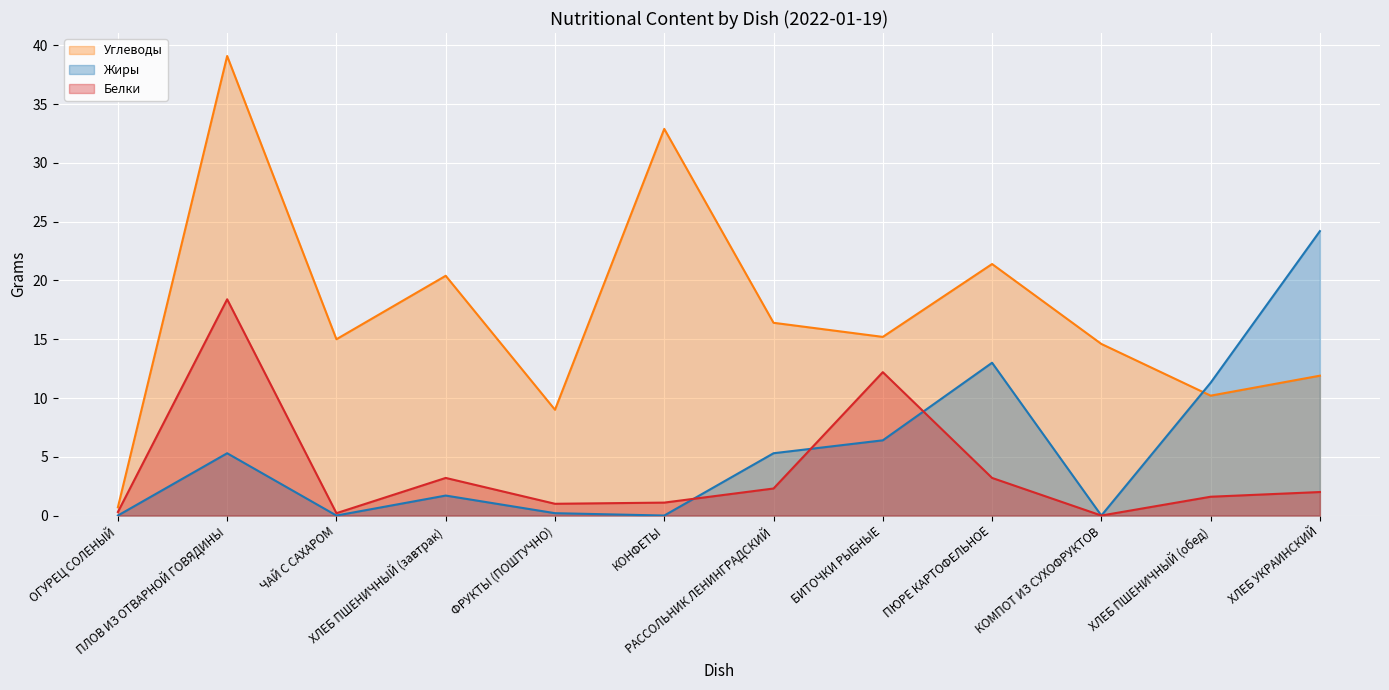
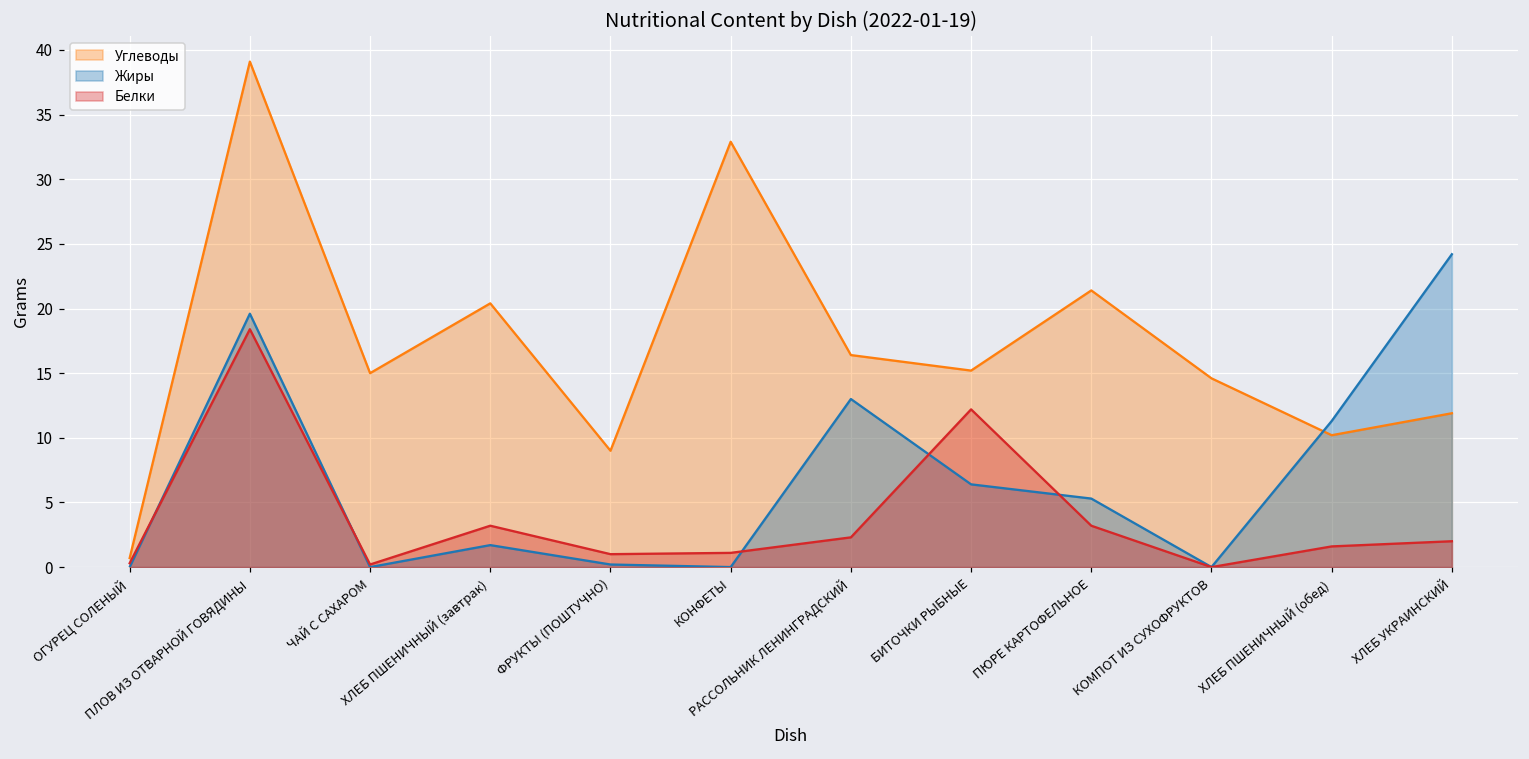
Жиры, ПЛОВ ИЗ ОТВАРНОЙ ГОВЯДИНЫ: 5.3 -> 19.6
Жиры, РАССОЛЬНИК ЛЕНИНГРАДСКИЙ: 5.3 -> 13.0
Жиры, ПЮРЕ КАРТОФЕЛЬНОЕ: 13.0 -> 5.3
